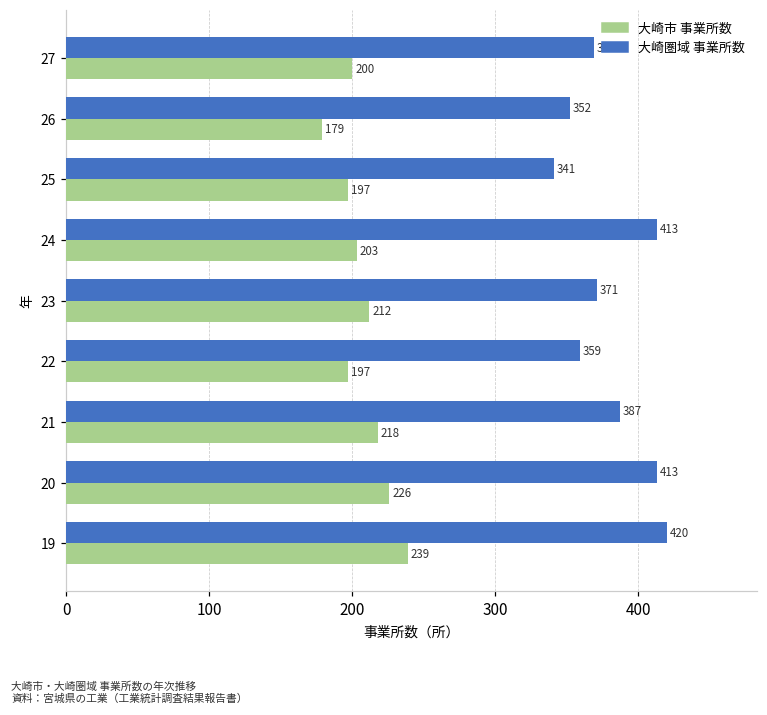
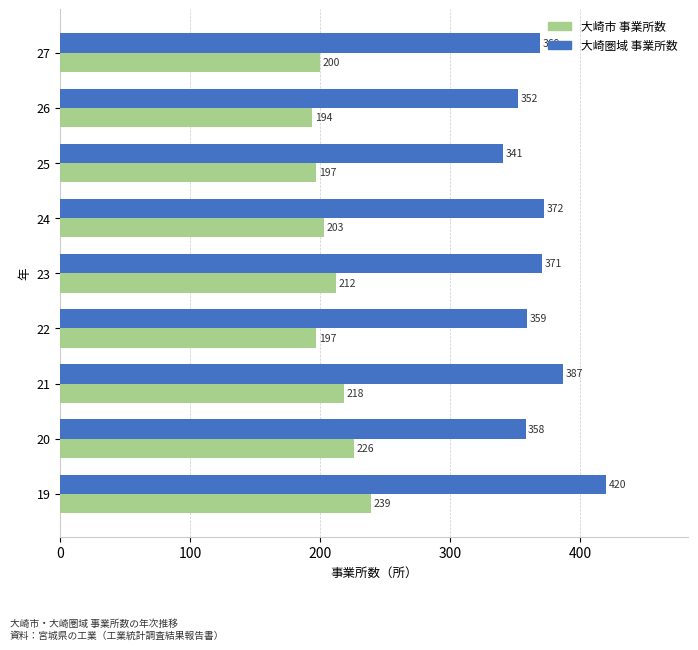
大崎市 事業所数, 26: 179 -> 194
大崎圏域 事業所数, 24: 413 -> 372
大崎圏域 事業所数, 20: 413 -> 358
